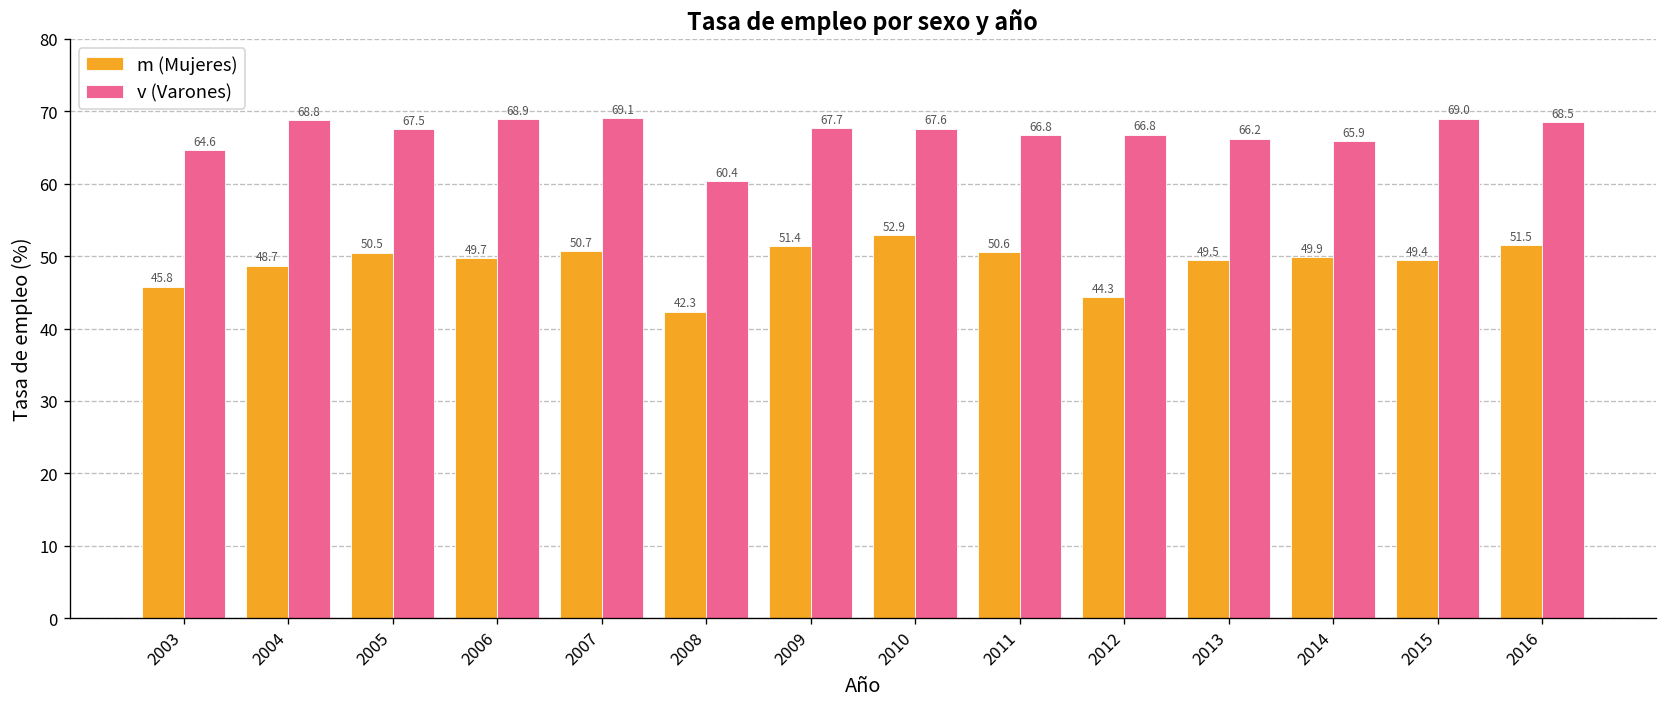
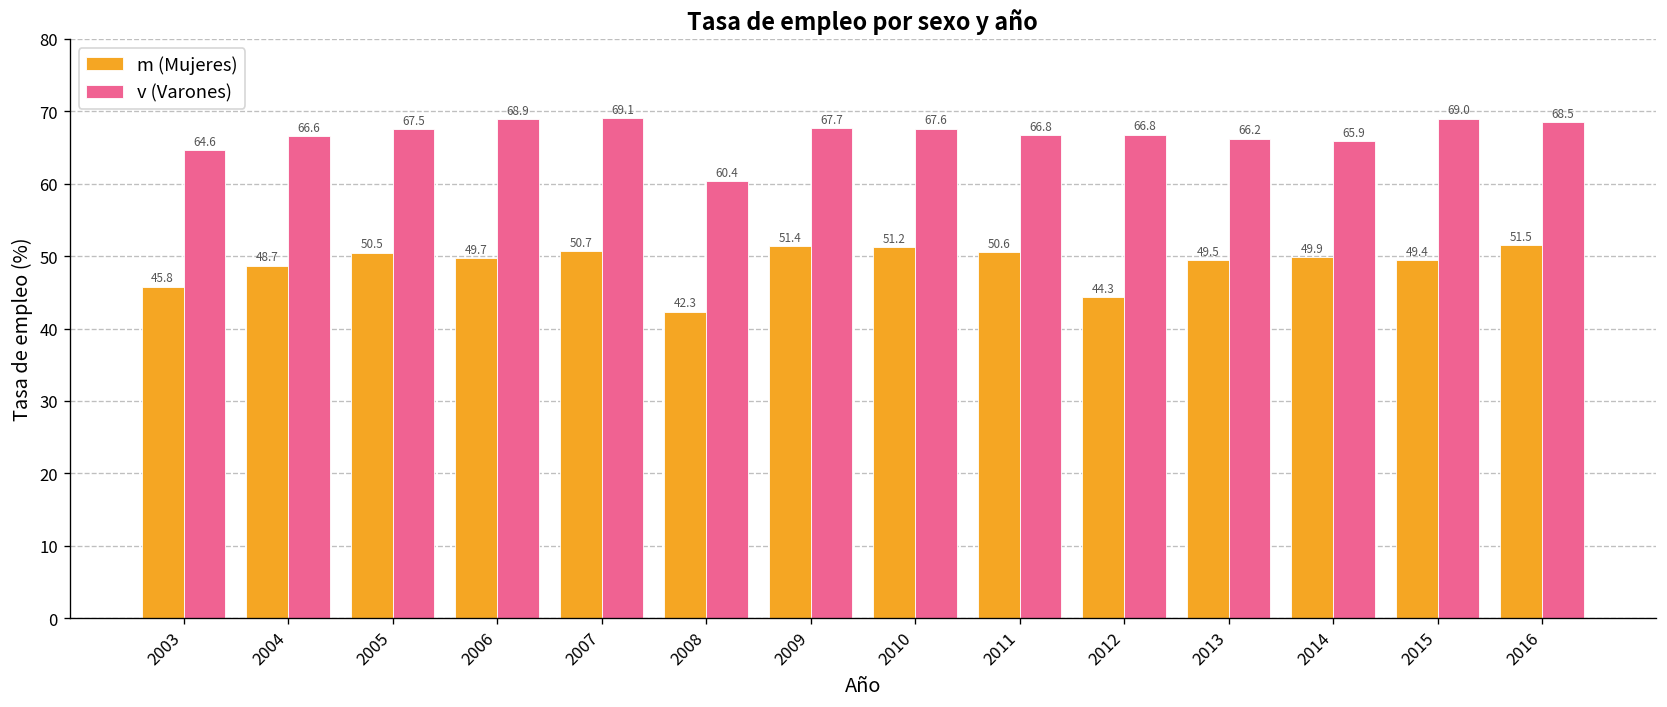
v (Varones), 2004: 68.8 -> 66.6
m (Mujeres), 2010: 52.9 -> 51.2
